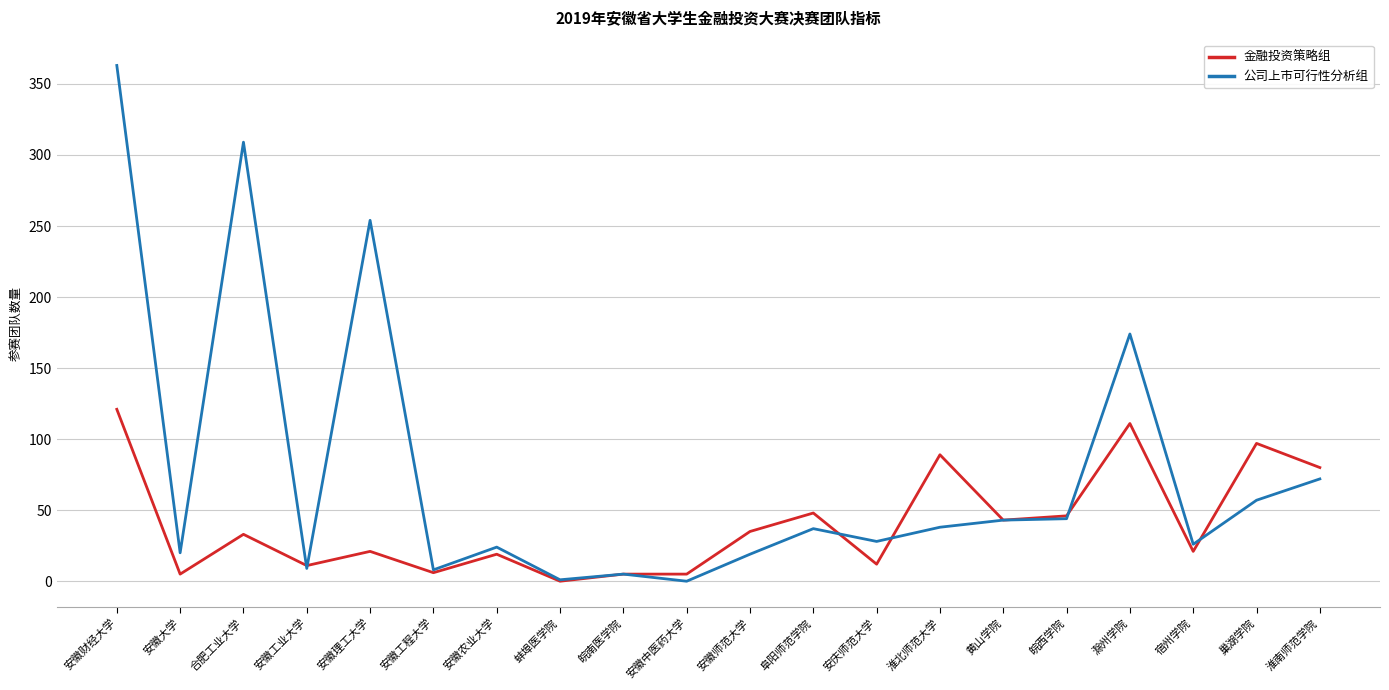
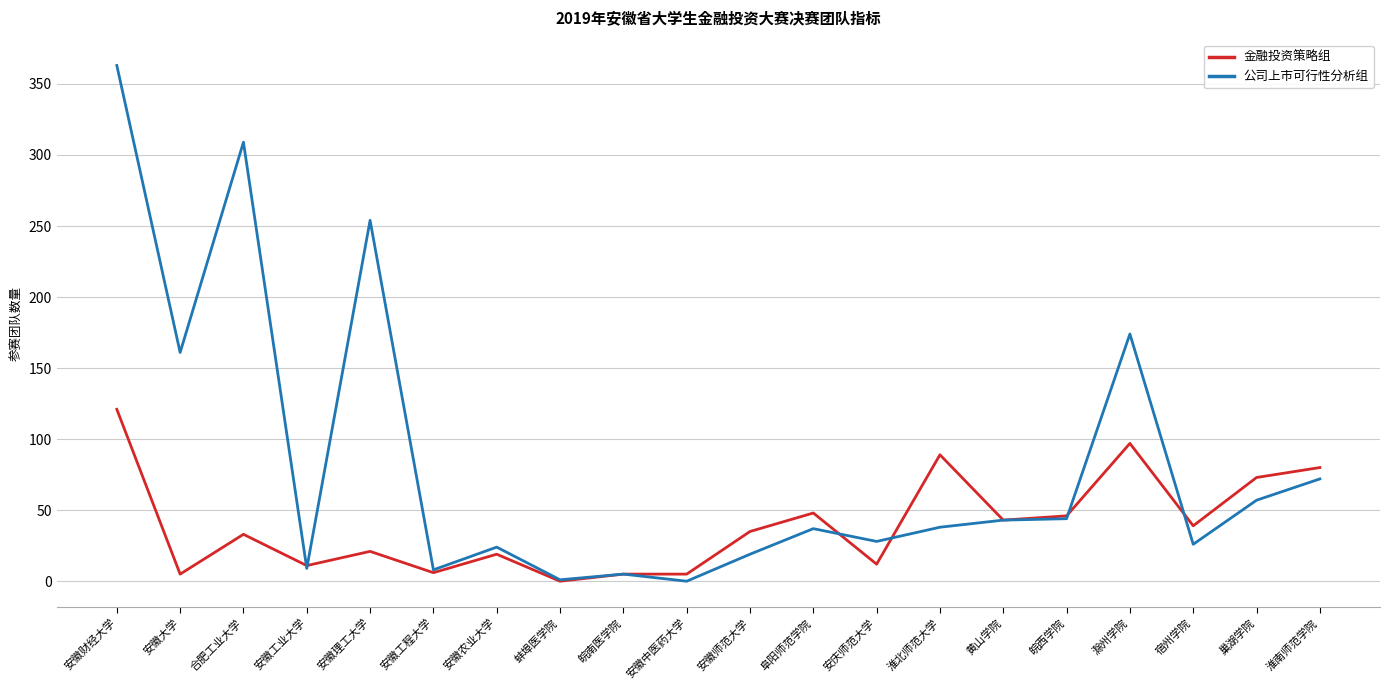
公司上市可行性分析组, 安徽大学: 20 -> 161
金融投资策略组, 滁州学院: 111 -> 97
金融投资策略组, 宿州学院: 21 -> 39
金融投资策略组, 巢湖学院: 97 -> 73
